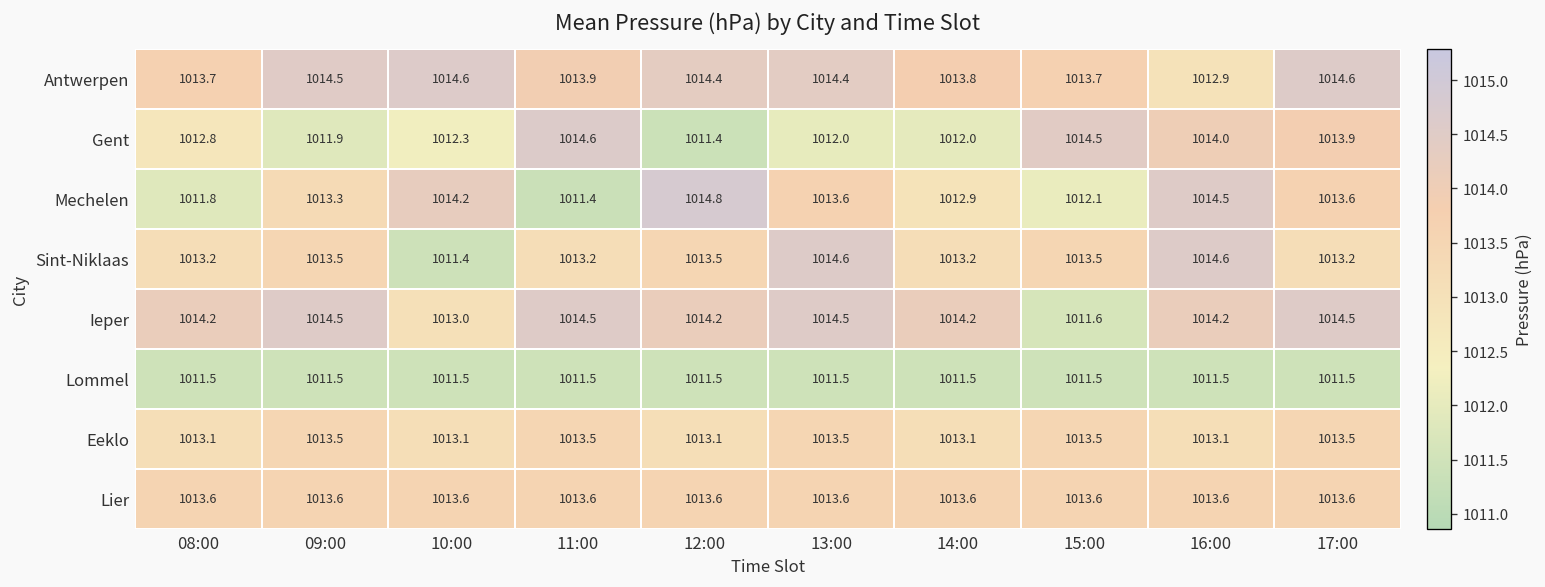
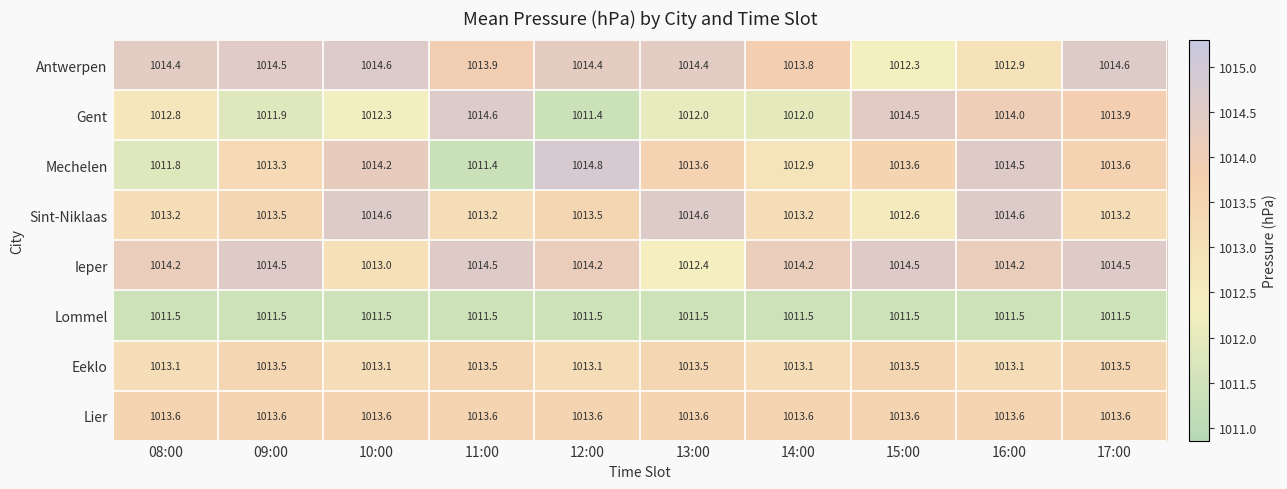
Antwerpen, 08:00: 1013.7 -> 1014.4
Antwerpen, 15:00: 1013.7 -> 1012.3
Mechelen, 15:00: 1012.1 -> 1013.6
Sint-Niklaas, 10:00: 1011.4 -> 1014.6
Sint-Niklaas, 15:00: 1013.5 -> 1012.6
Ieper, 13:00: 1014.5 -> 1012.4
Ieper, 15:00: 1011.6 -> 1014.5
